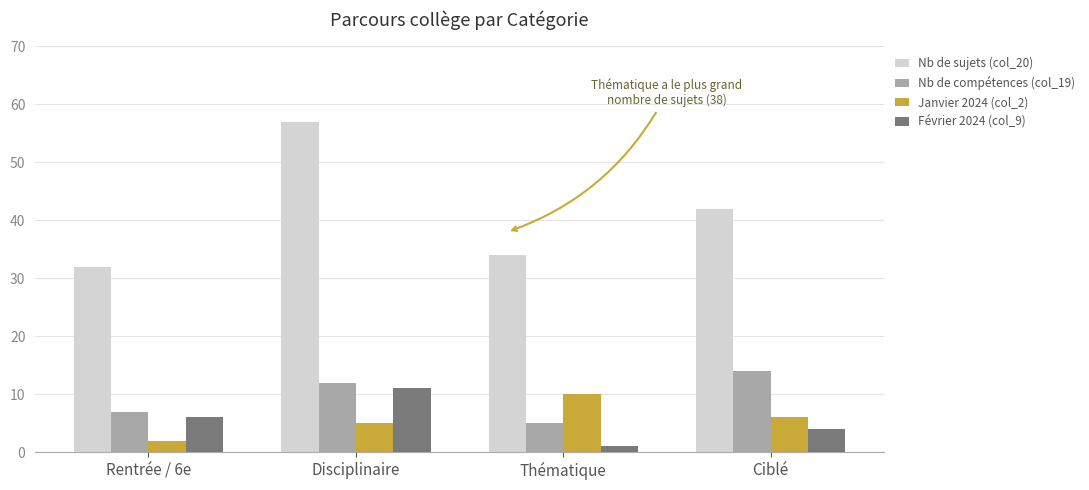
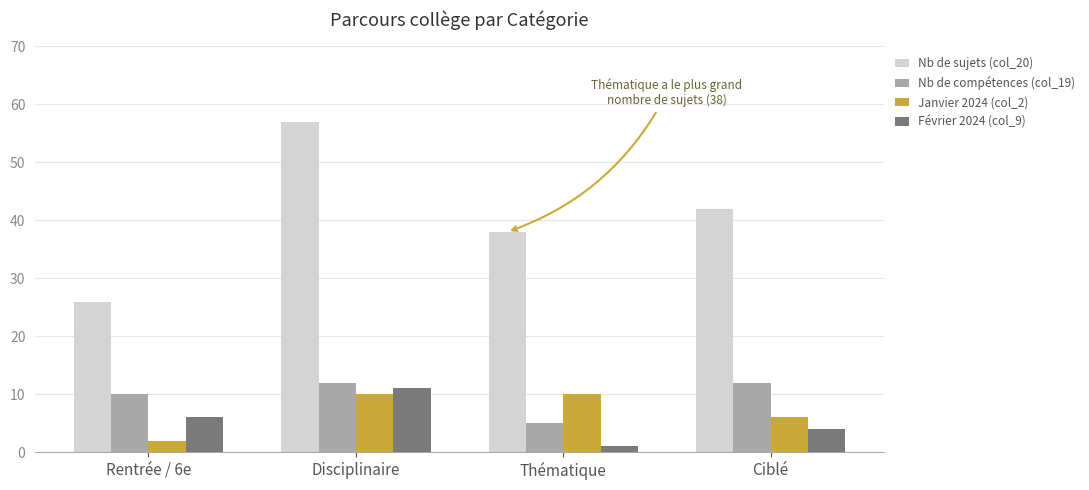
Nb de sujets (col_20), Rentrée / 6e: 32 -> 26
Nb de compétences (col_19), Rentrée / 6e: 7 -> 10
Janvier 2024 (col_2), Disciplinaire: 5 -> 10
Nb de sujets (col_20), Thématique: 34 -> 38
Nb de compétences (col_19), Ciblé: 14 -> 12
